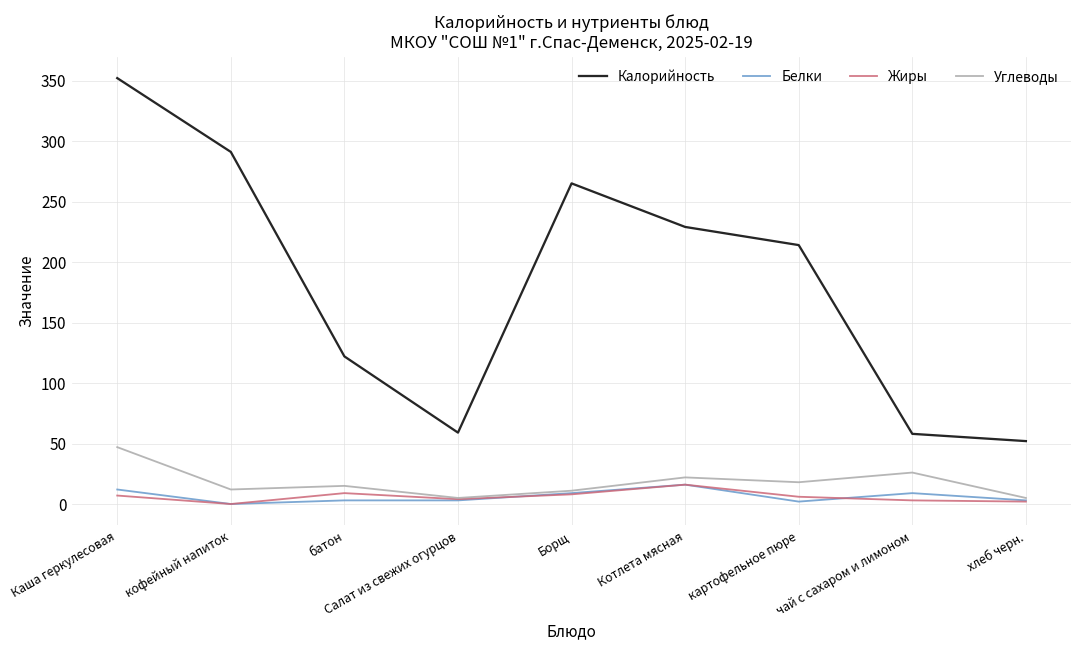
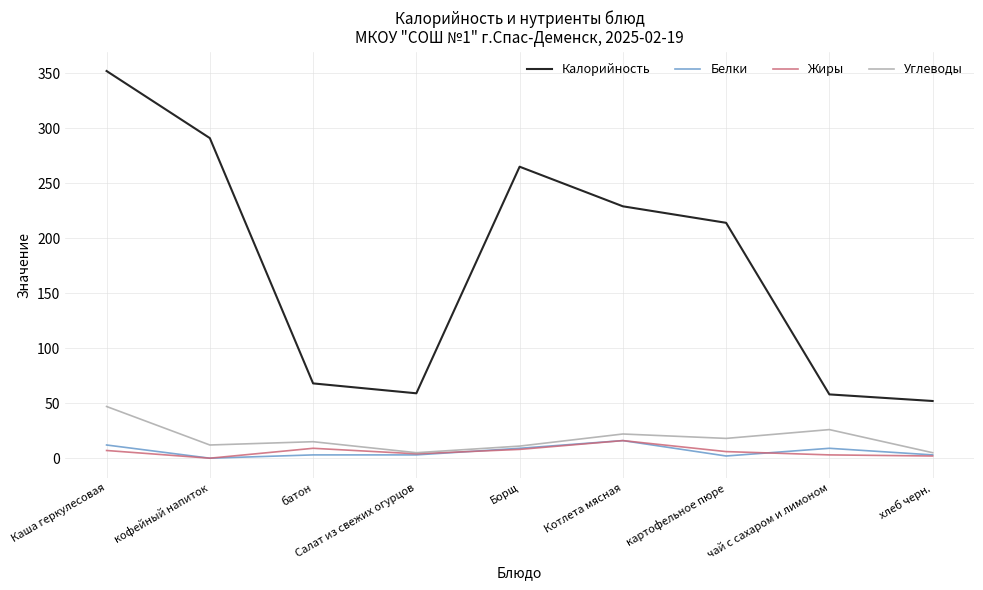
Калорийность, батон: 122 -> 68
